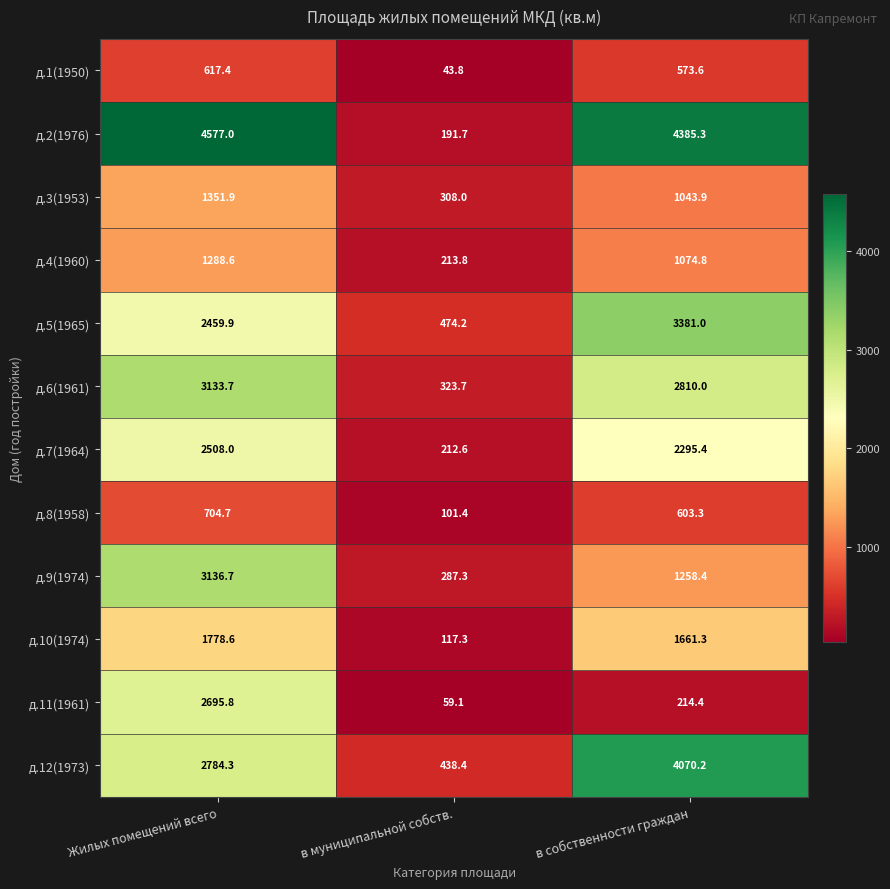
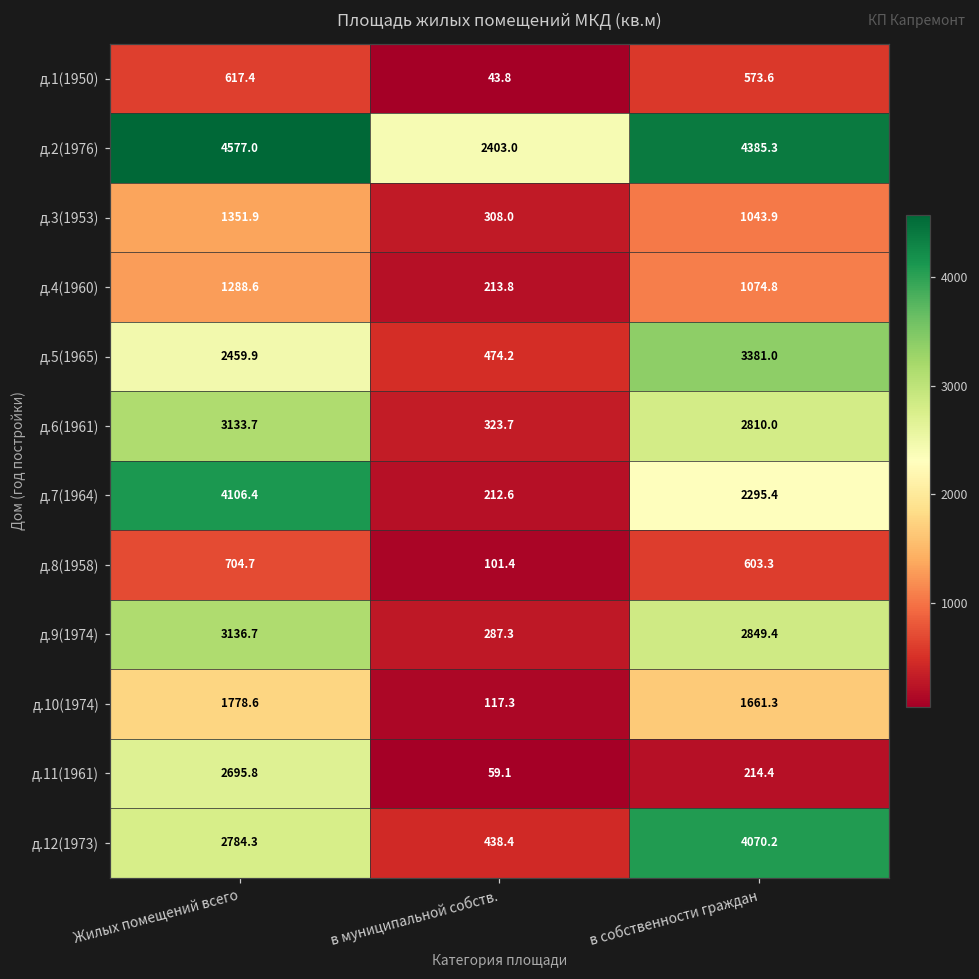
д.2(1976), в муниципальной собств.: 191.7 -> 2403.0
д.7(1964), Жилых помещений всего: 2508.0 -> 4106.4
д.9(1974), в собственности граждан: 1258.4 -> 2849.4
